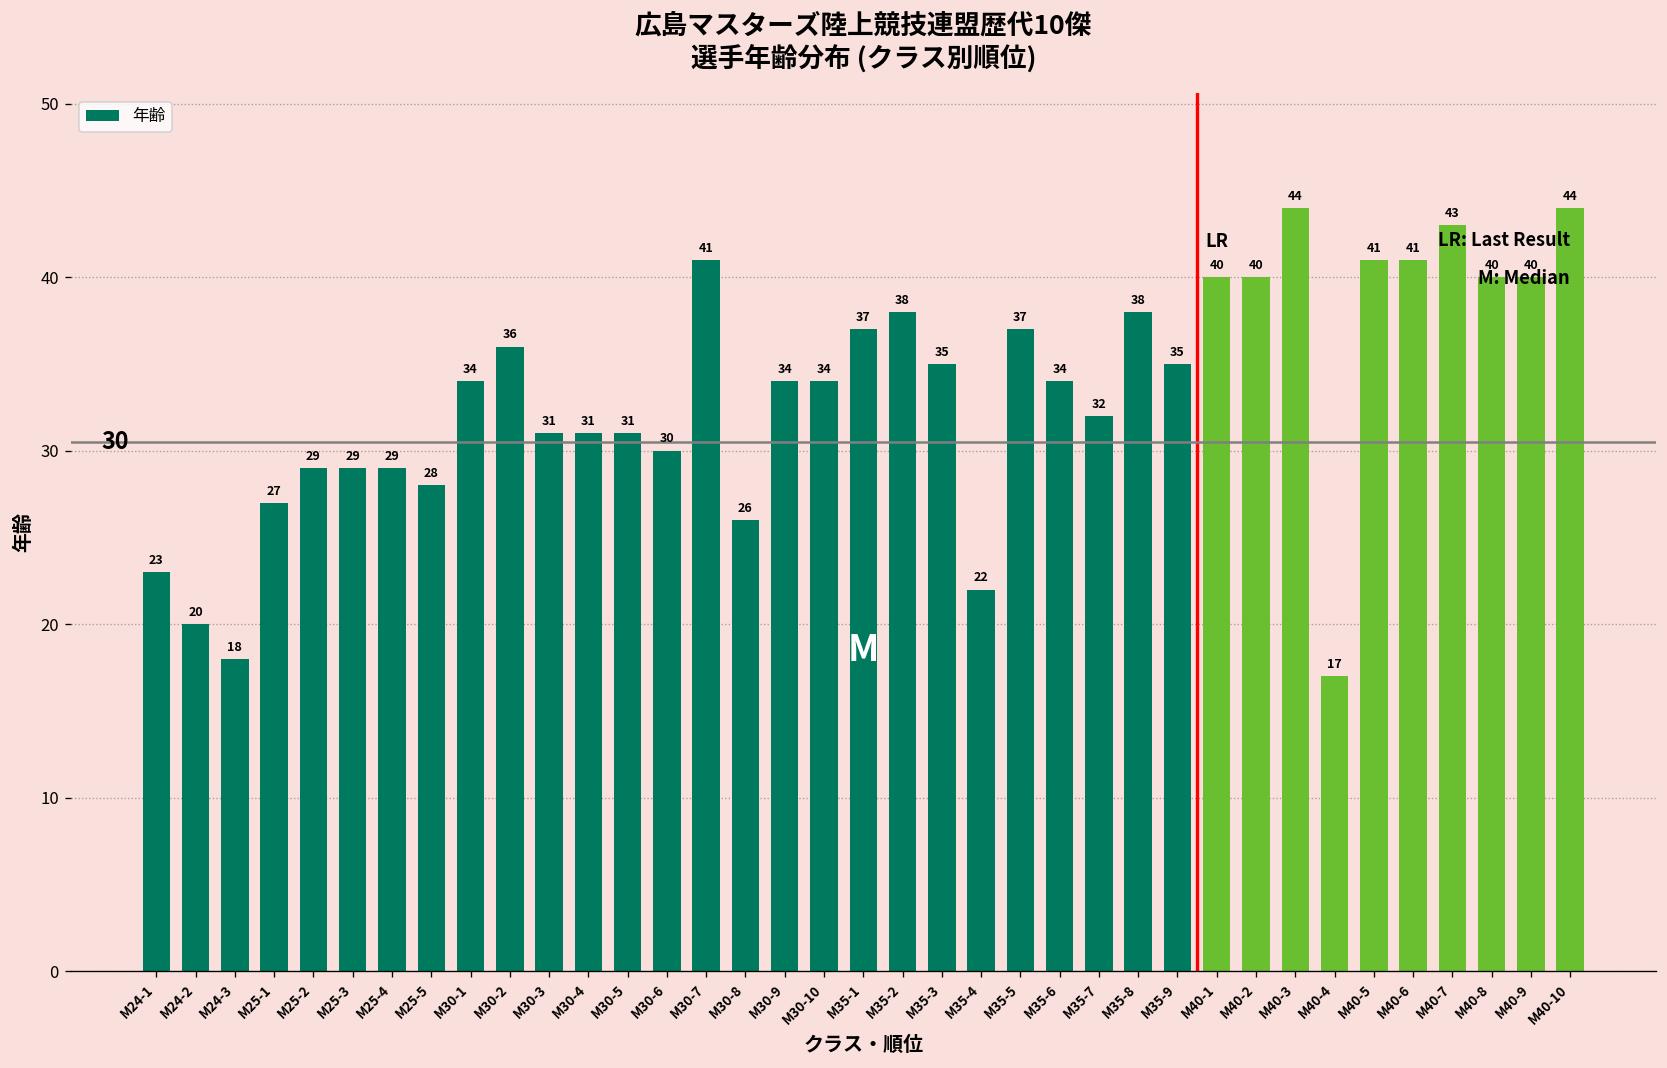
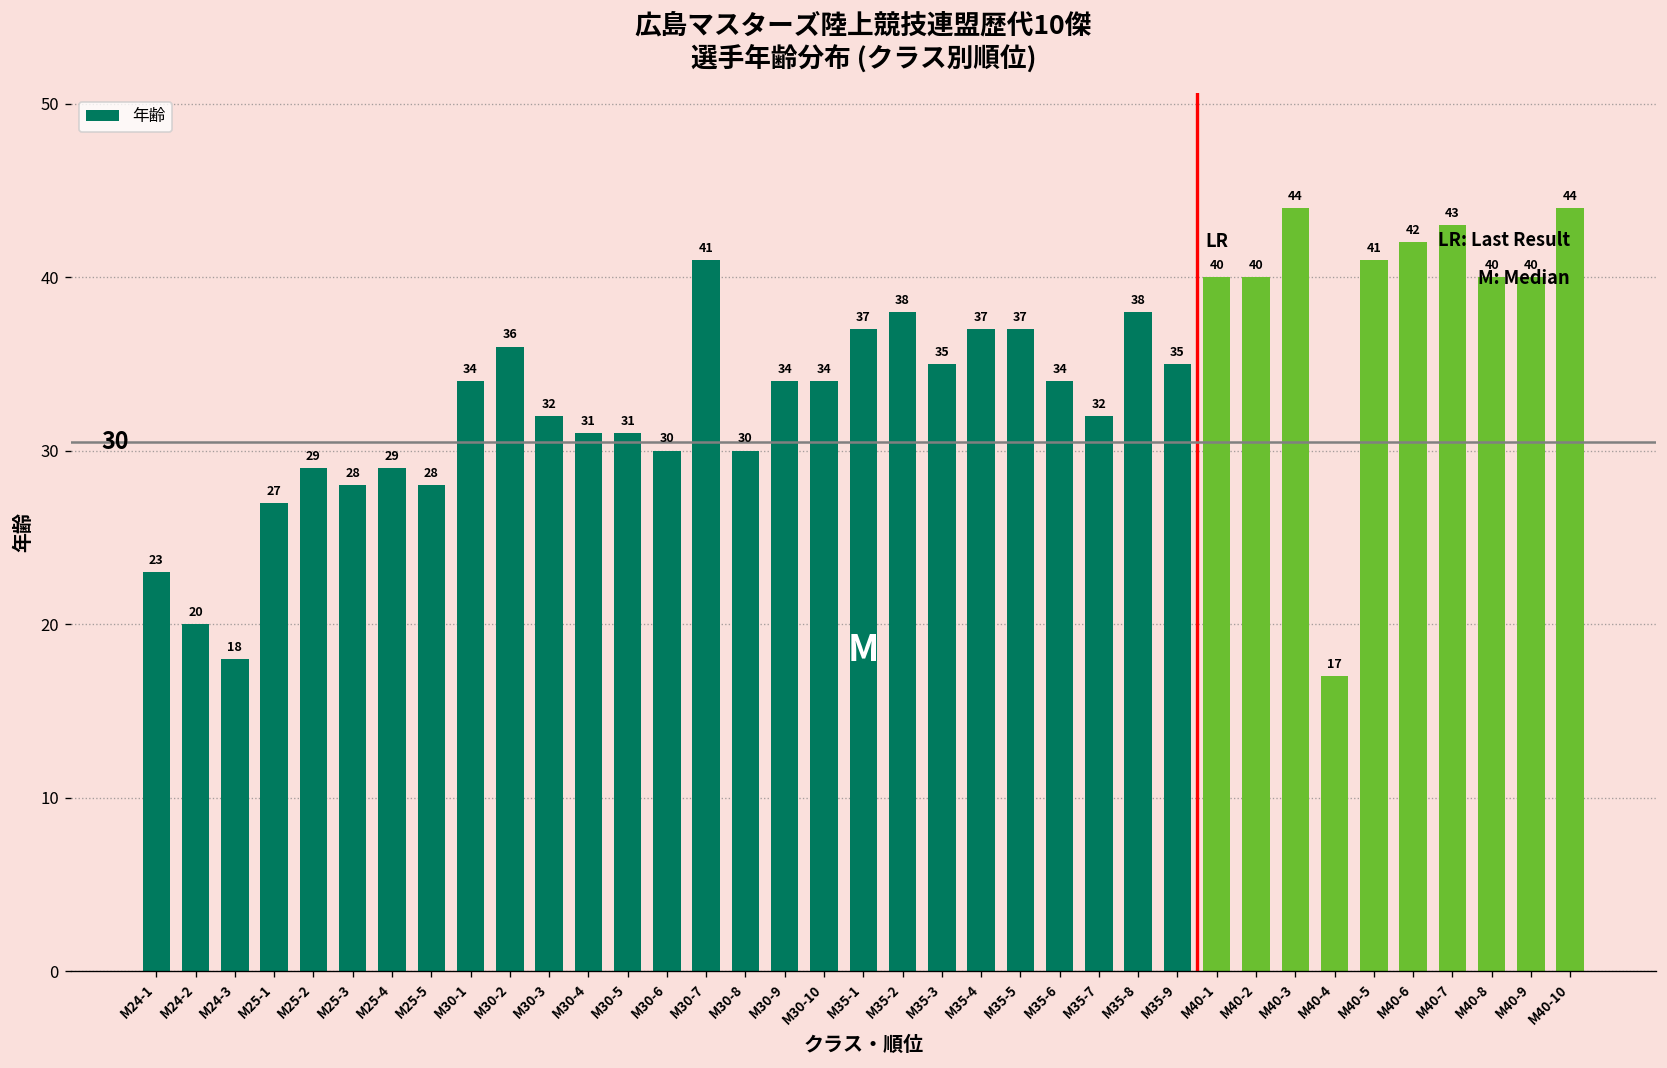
M25-3: 29 -> 28
M30-3: 31 -> 32
M30-8: 26 -> 30
M35-4: 22 -> 37
M40-6: 41 -> 42
